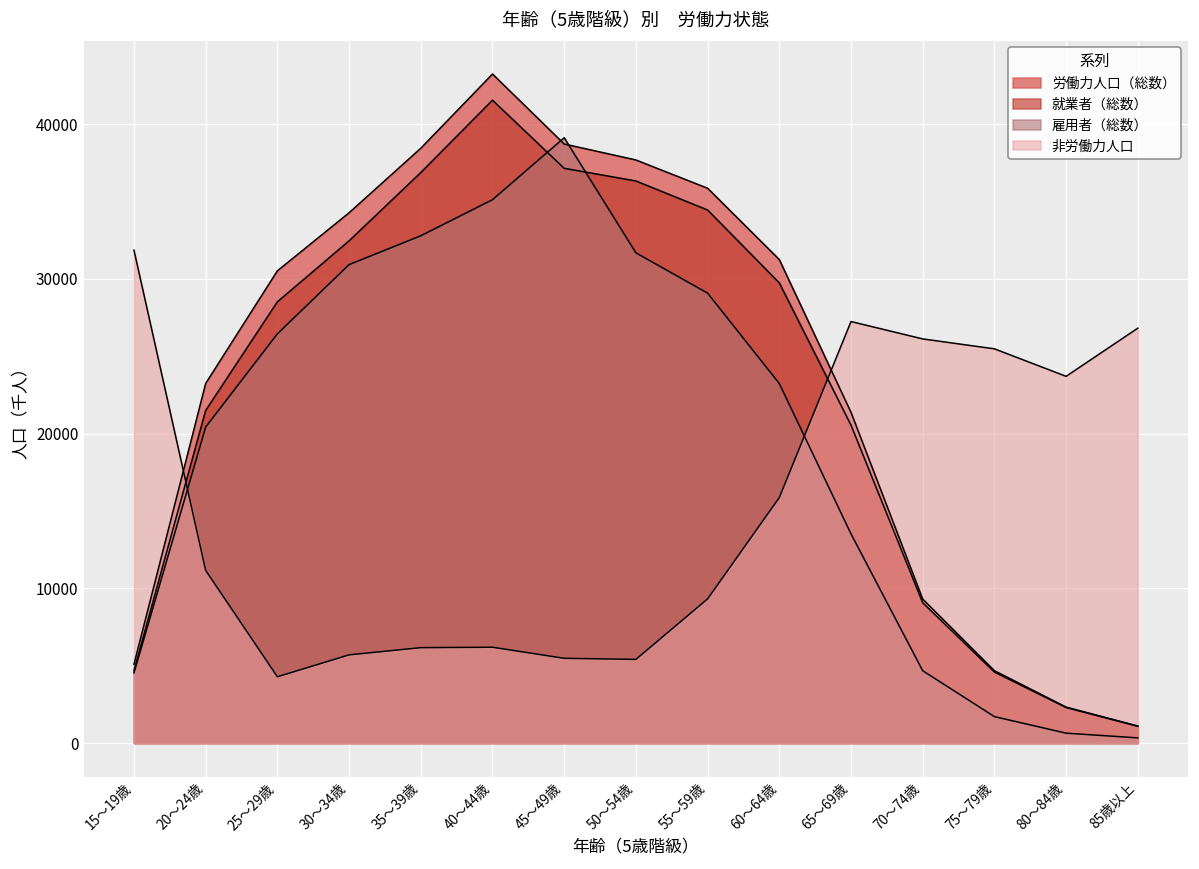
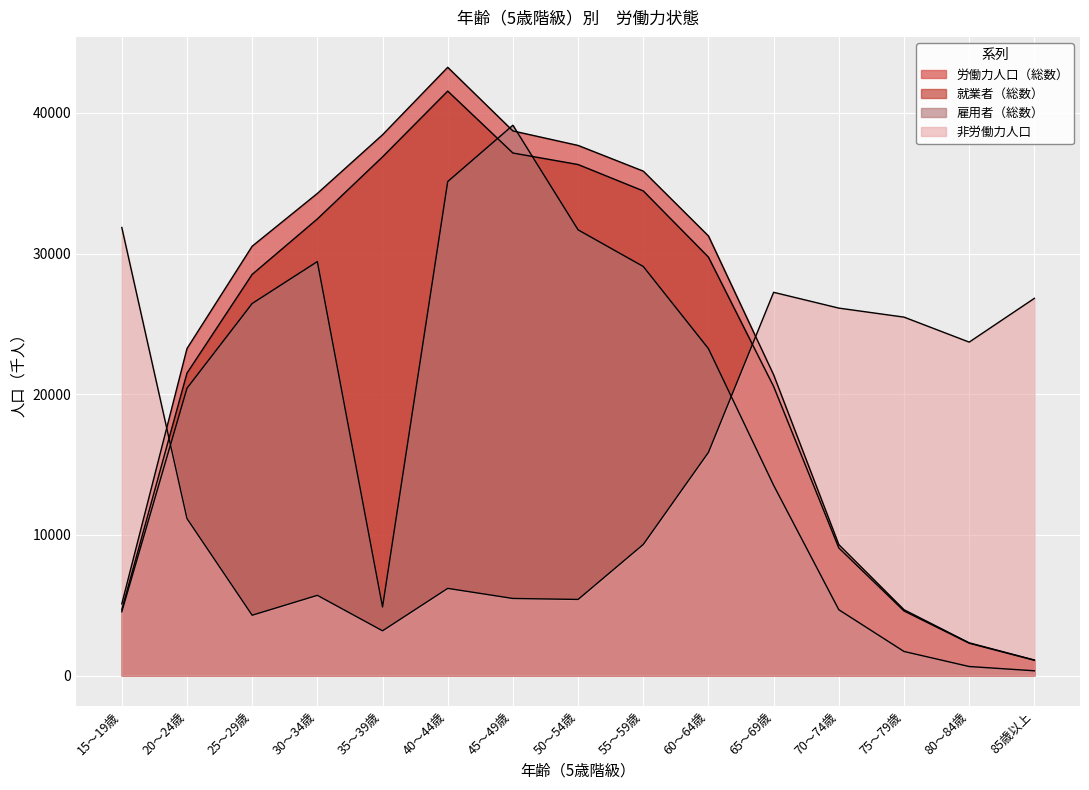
雇用者（総数）, 30～34歳: 30900 -> 29400
雇用者（総数）, 35～39歳: 32800 -> 4900
非労働力人口, 35～39歳: 6200 -> 3200
